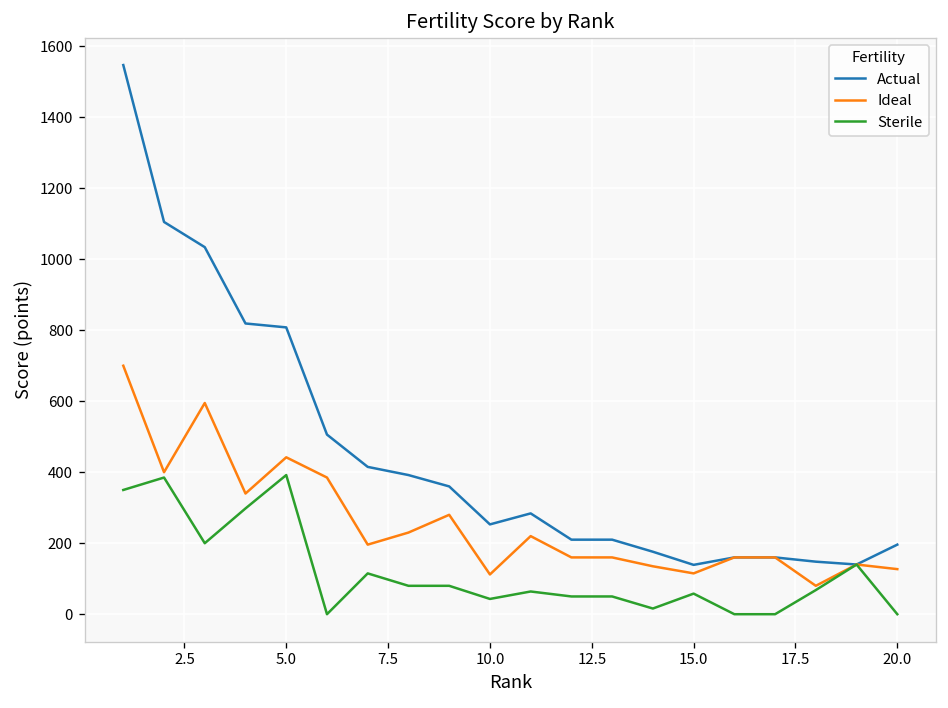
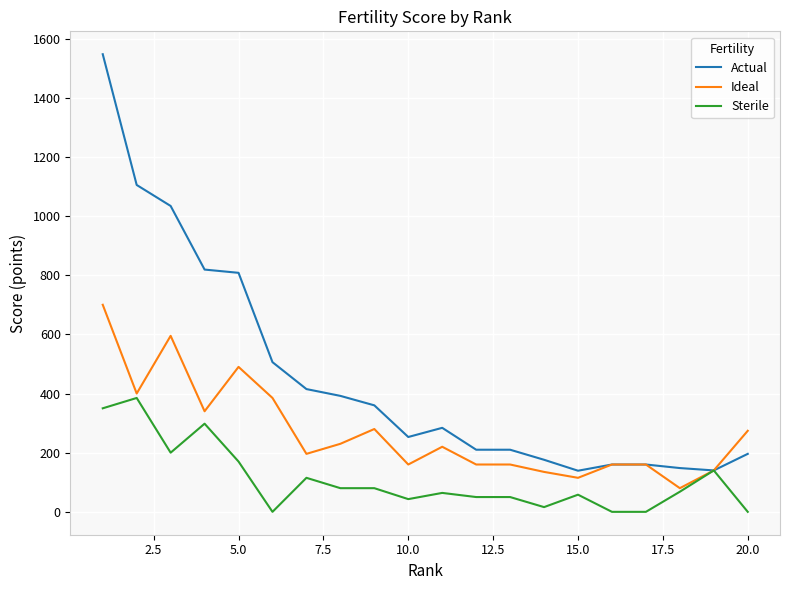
Ideal, 5.0: 440 -> 490
Sterile, 5.0: 390 -> 170
Ideal, 10.0: 110 -> 160
Ideal, 20.0: 130 -> 270
